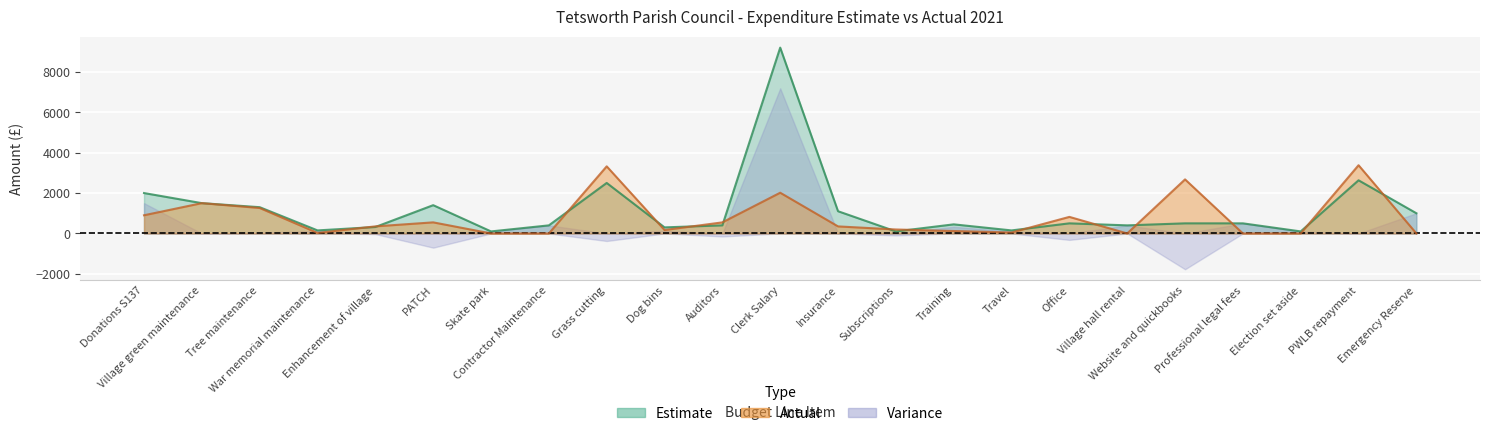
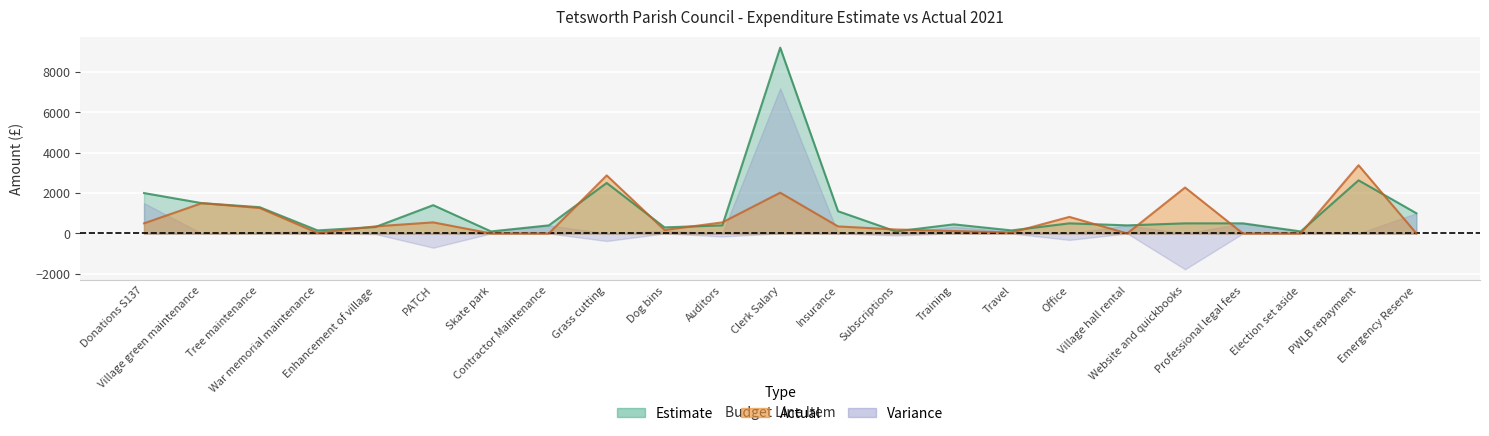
Actual, Donations S137: 900 -> 500
Actual, Grass cutting: 3300 -> 2900
Actual, Website and quickbooks: 2700 -> 2300
